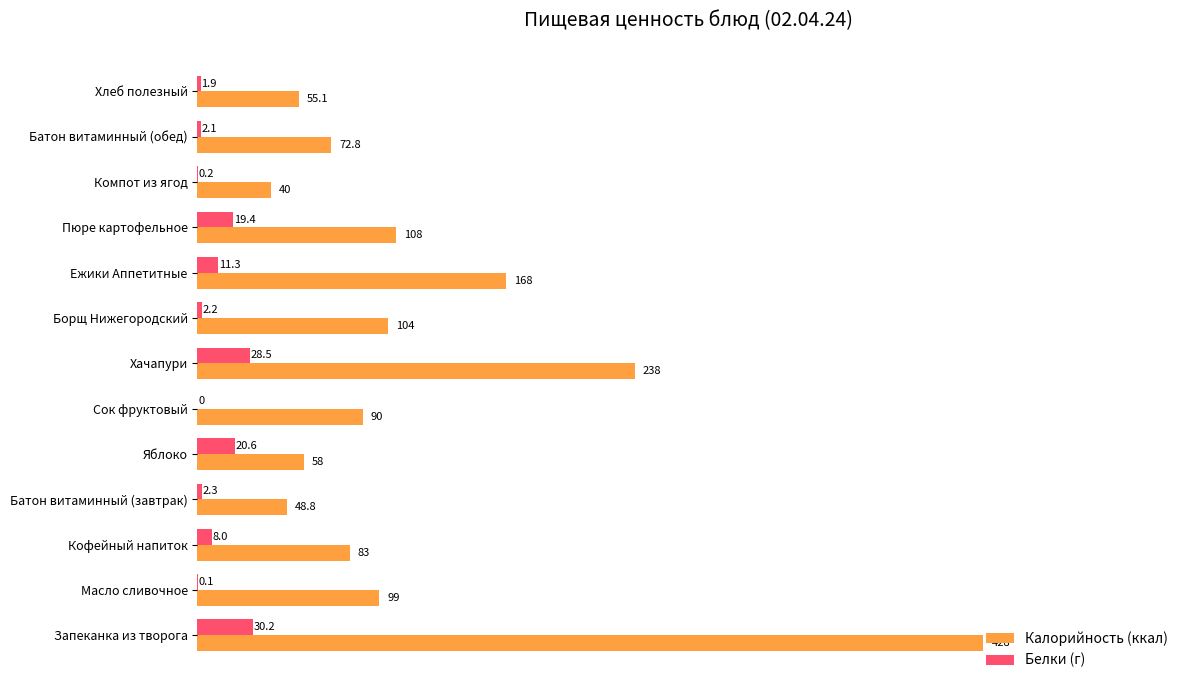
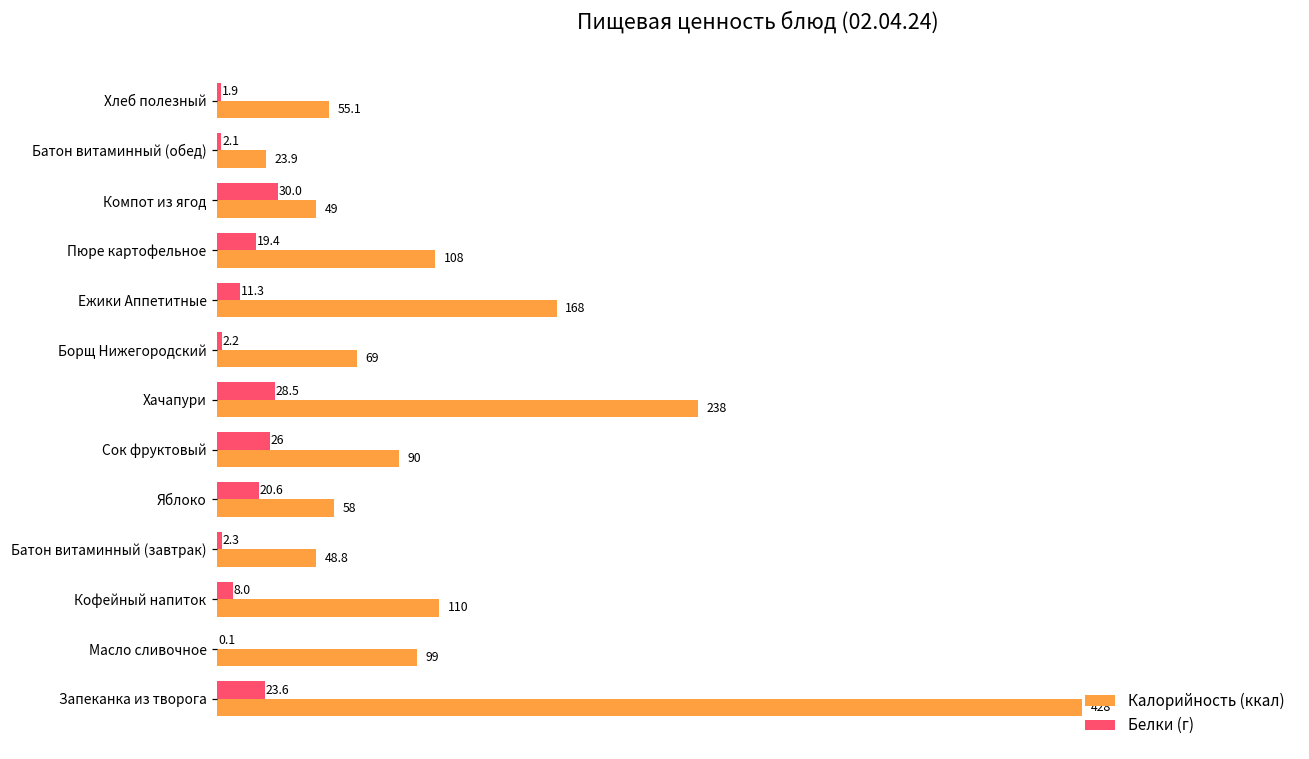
Калорийность (ккал), Батон витаминный (обед): 72.8 -> 23.9
Белки (г), Компот из ягод: 0.2 -> 30.0
Калорийность (ккал), Компот из ягод: 40 -> 49
Калорийность (ккал), Борщ Нижегородский: 104 -> 69
Белки (г), Сок фруктовый: 0 -> 26
Калорийность (ккал), Кофейный напиток: 83 -> 110
Белки (г), Запеканка из творога: 30.2 -> 23.6
